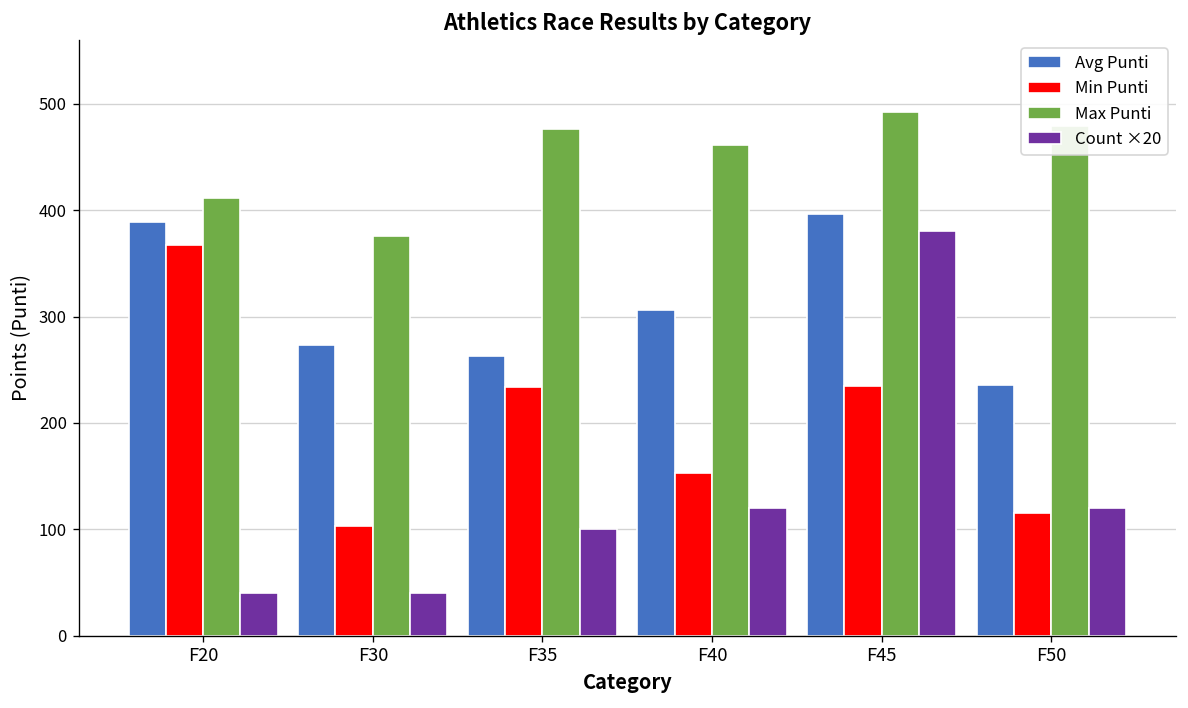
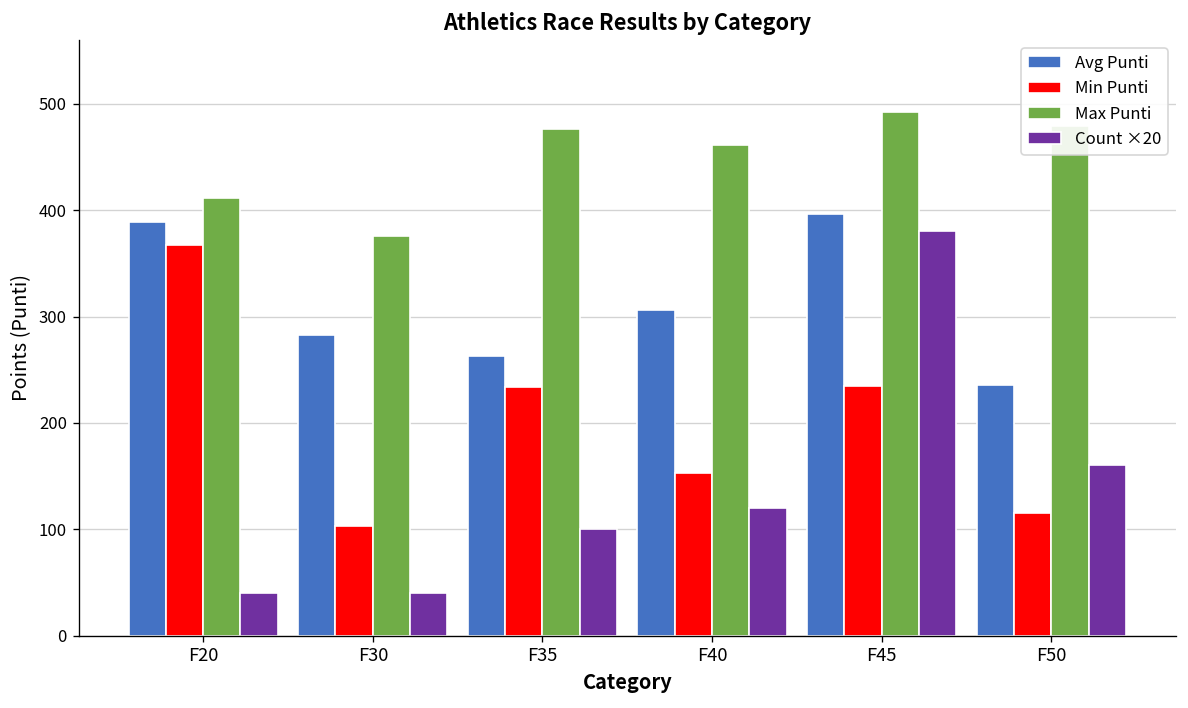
Avg Punti, F30: 270 -> 280
Count ×20, F50: 120 -> 160
